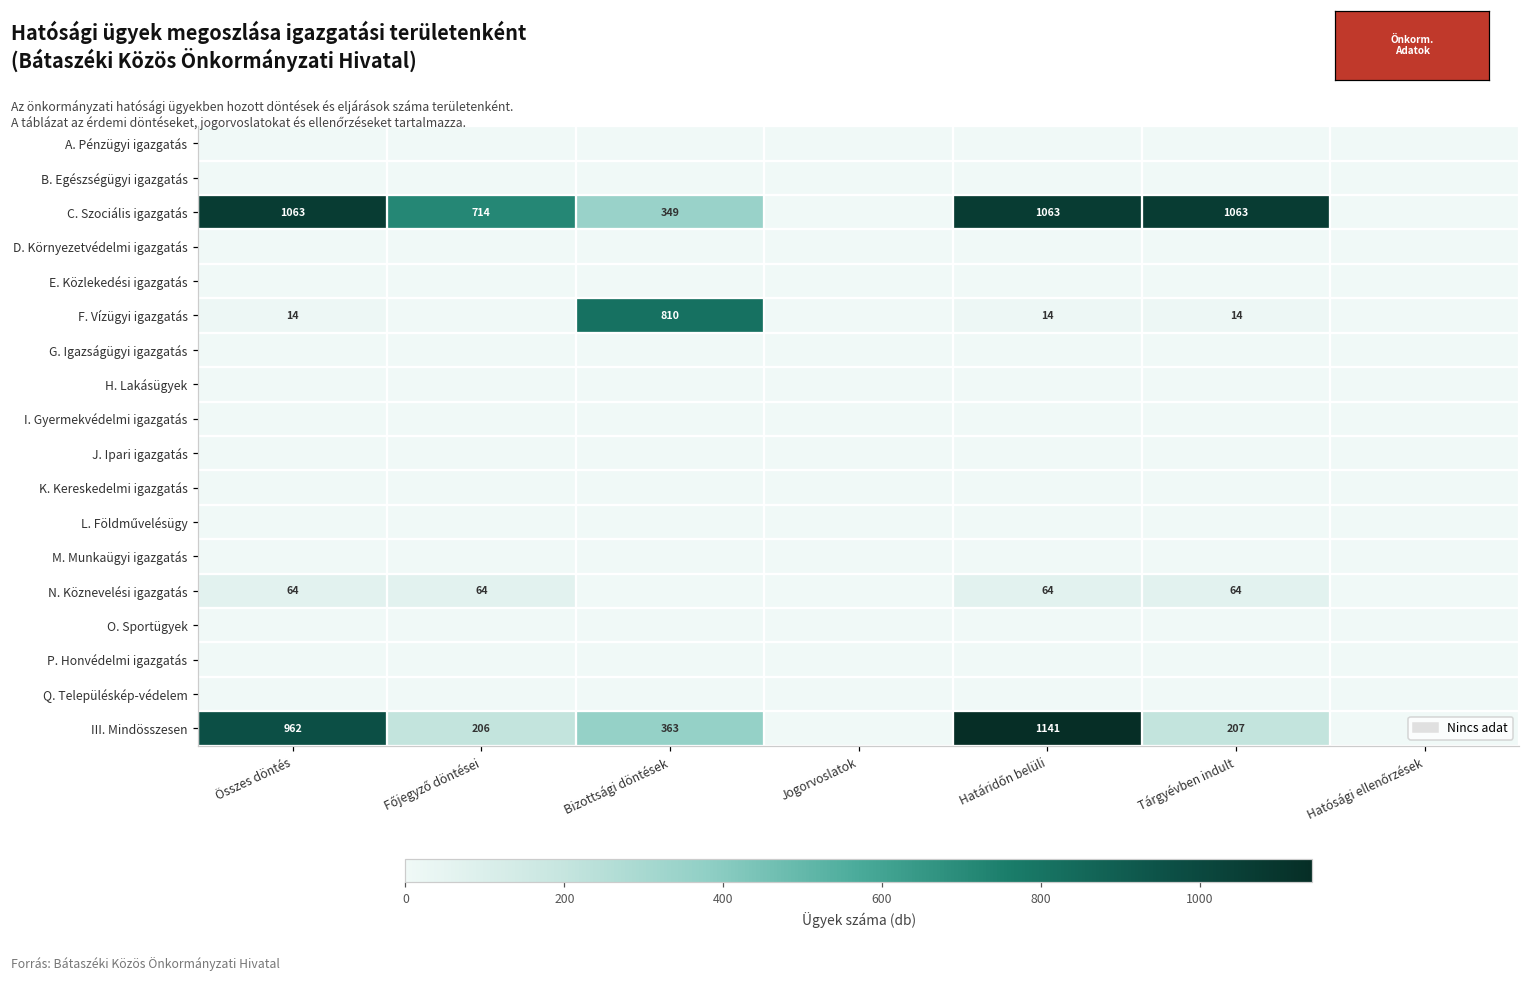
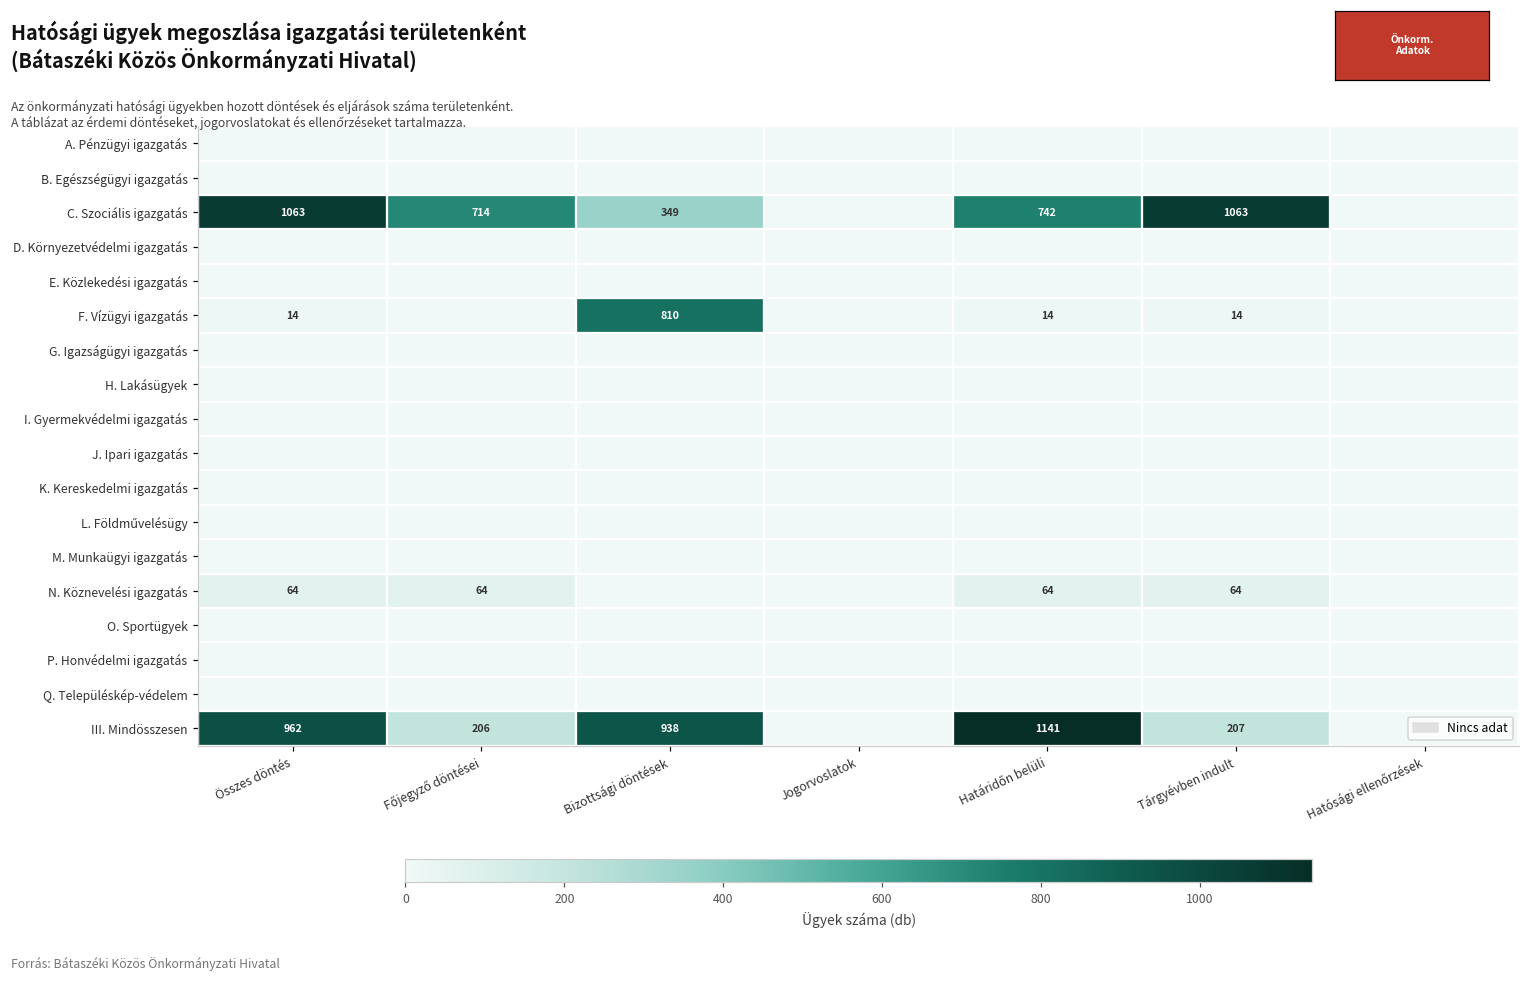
C. Szociális igazgatás, Határidőn belüli: 1063 -> 742
III. Mindösszesen, Bizottsági döntések: 363 -> 938
